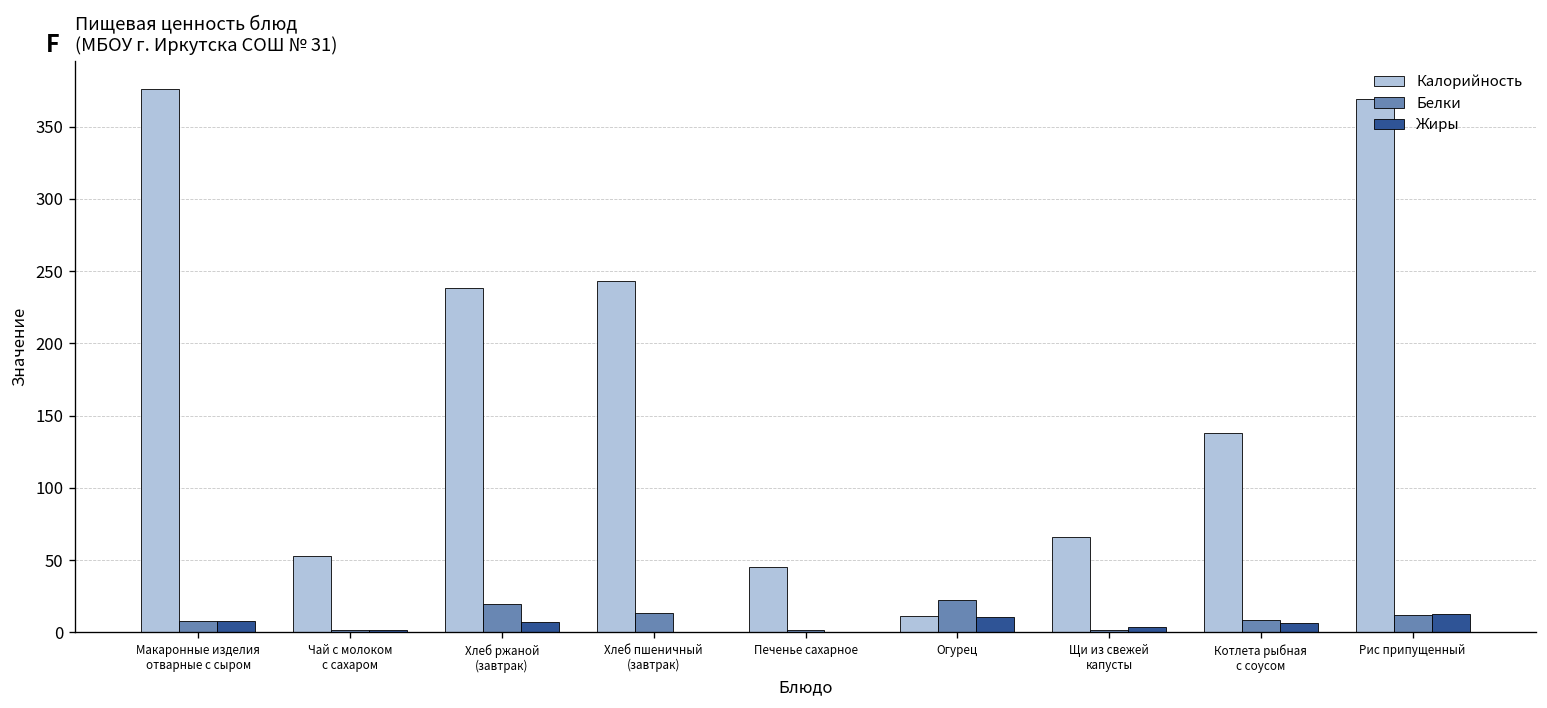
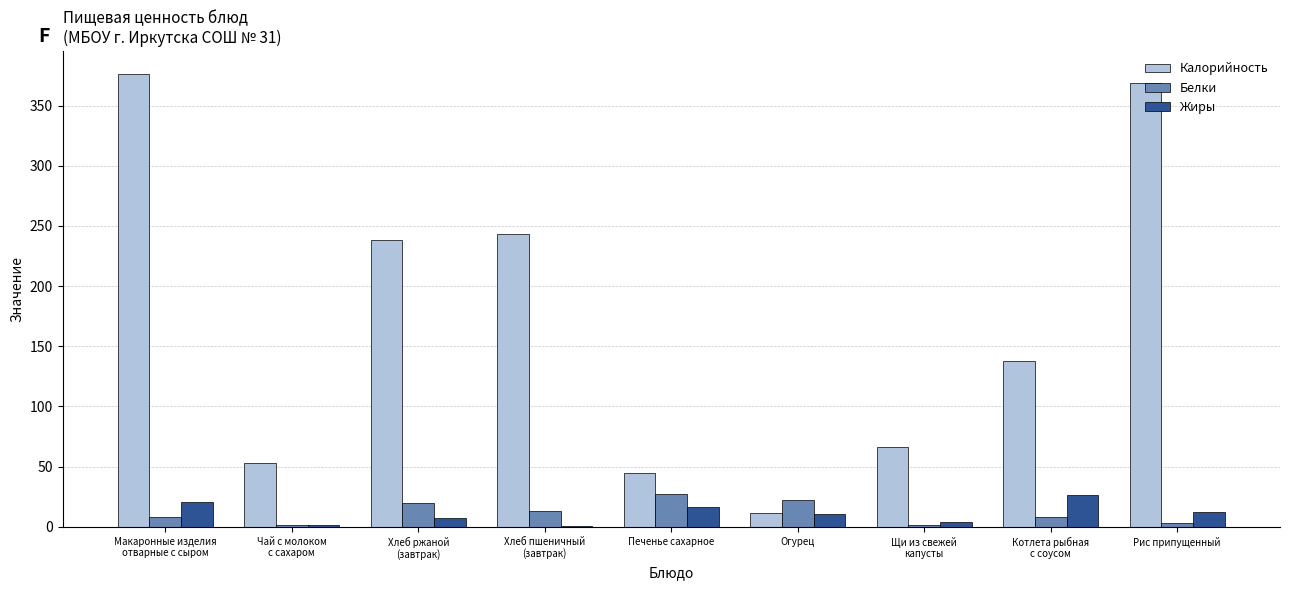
Жиры, Макаронные изделия отварные с сыром: 8 -> 21
Белки, Печенье сахарное: 1 -> 27
Жиры, Печенье сахарное: 0 -> 17
Жиры, Котлета рыбная с соусом: 7 -> 26
Белки, Рис припущенный: 12 -> 4
